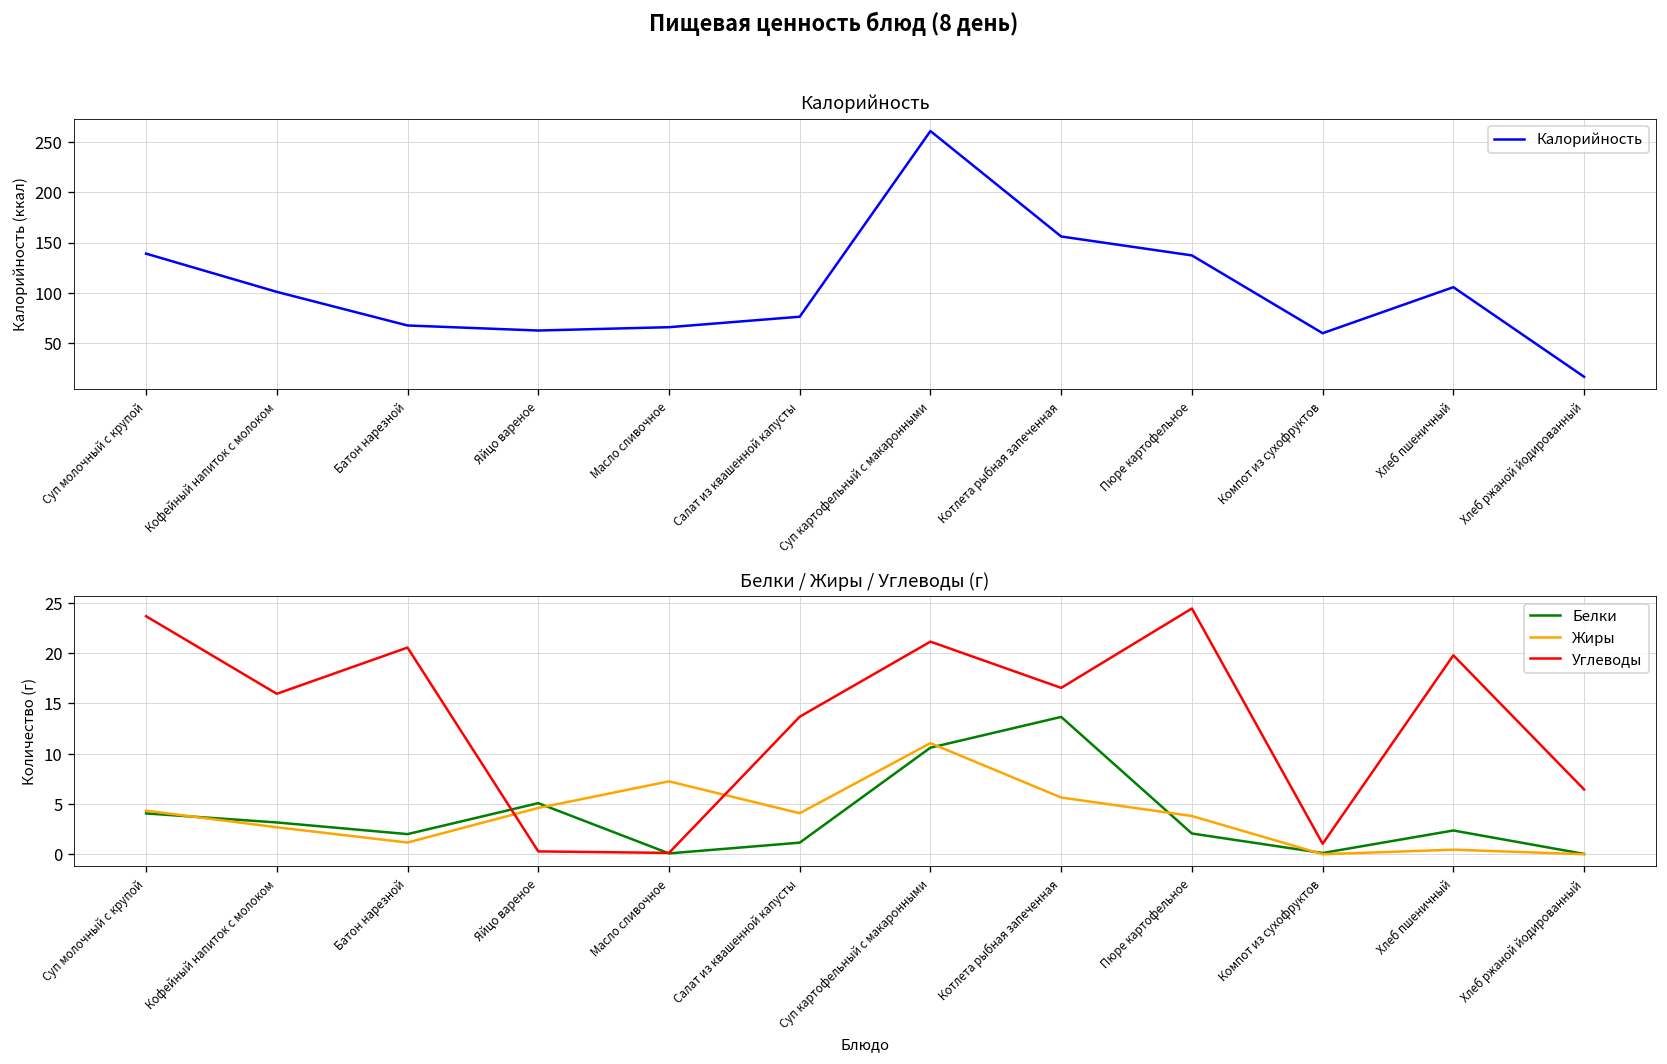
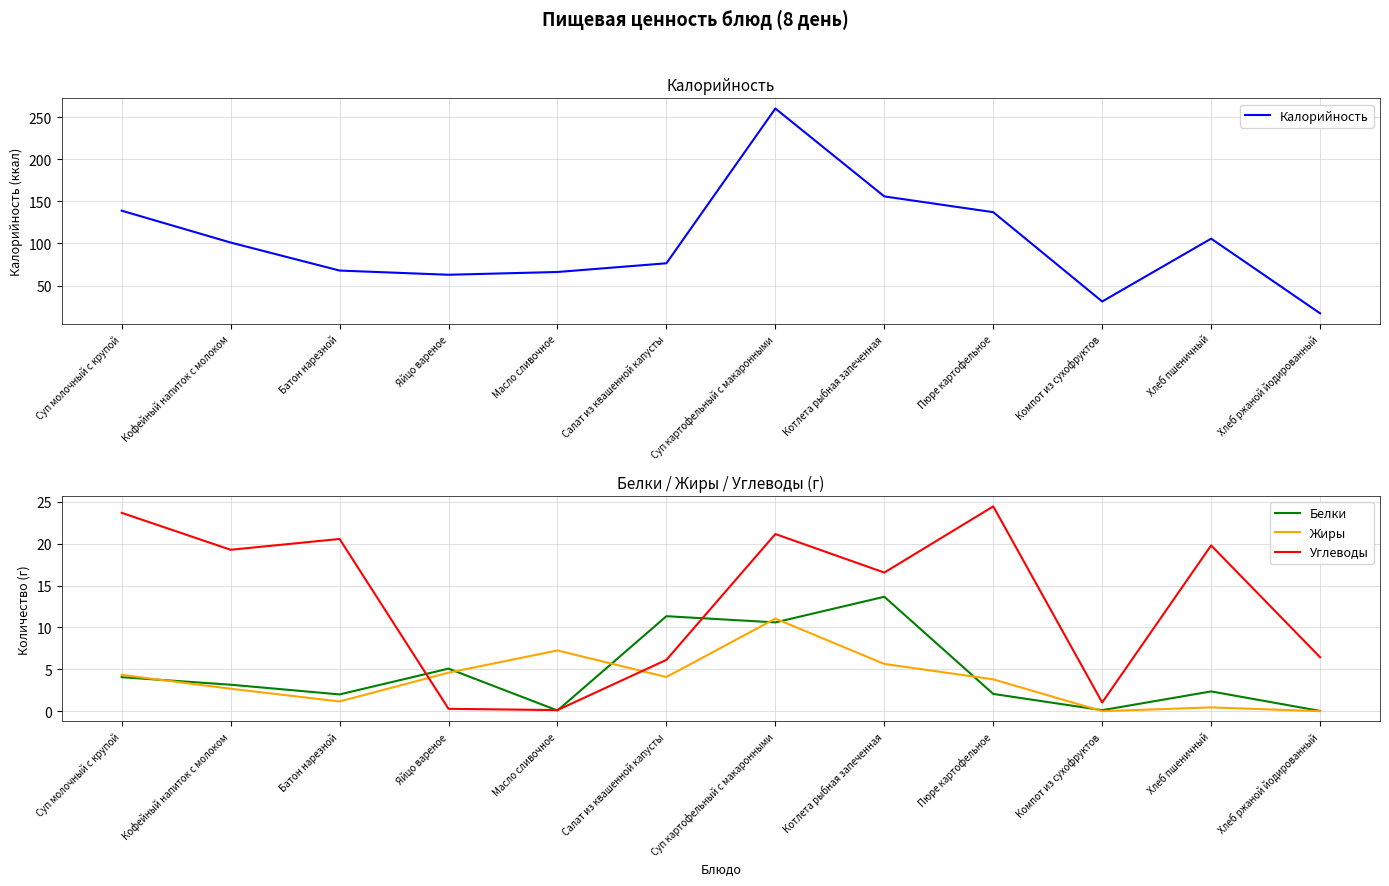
Калорийность, Компот из сухофруктов: 60 -> 30
Белки / Жиры / Углеводы (г), Углеводы, Кофейный напиток с молоком: 16 -> 19
Белки / Жиры / Углеводы (г), Белки, Салат из квашенной капусты: 1 -> 11
Белки / Жиры / Углеводы (г), Углеводы, Салат из квашенной капусты: 14 -> 6
